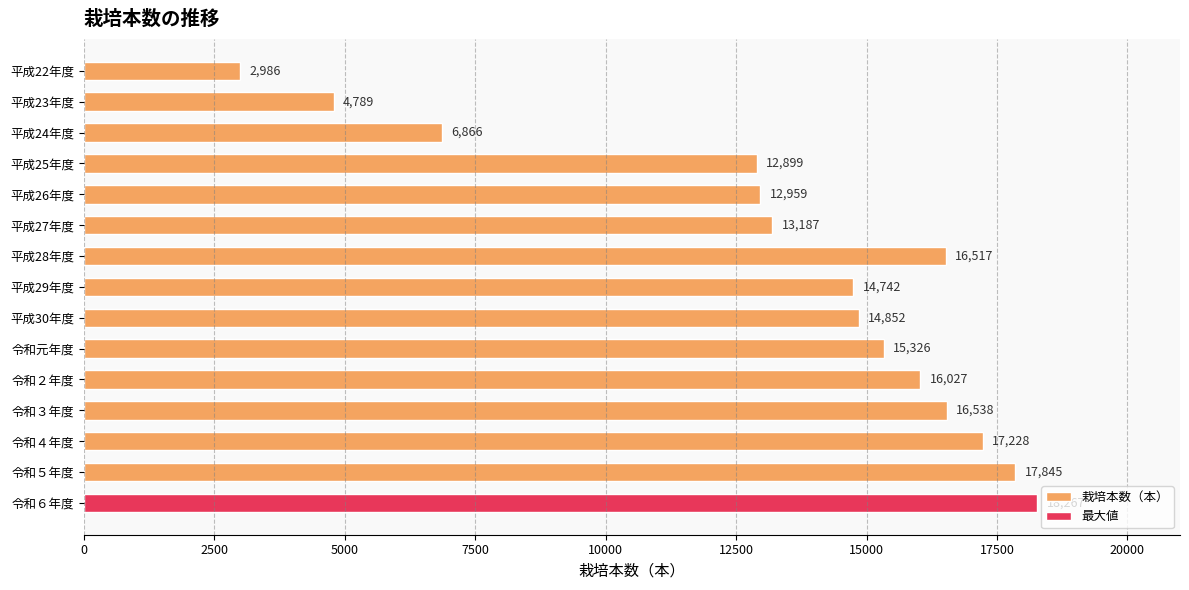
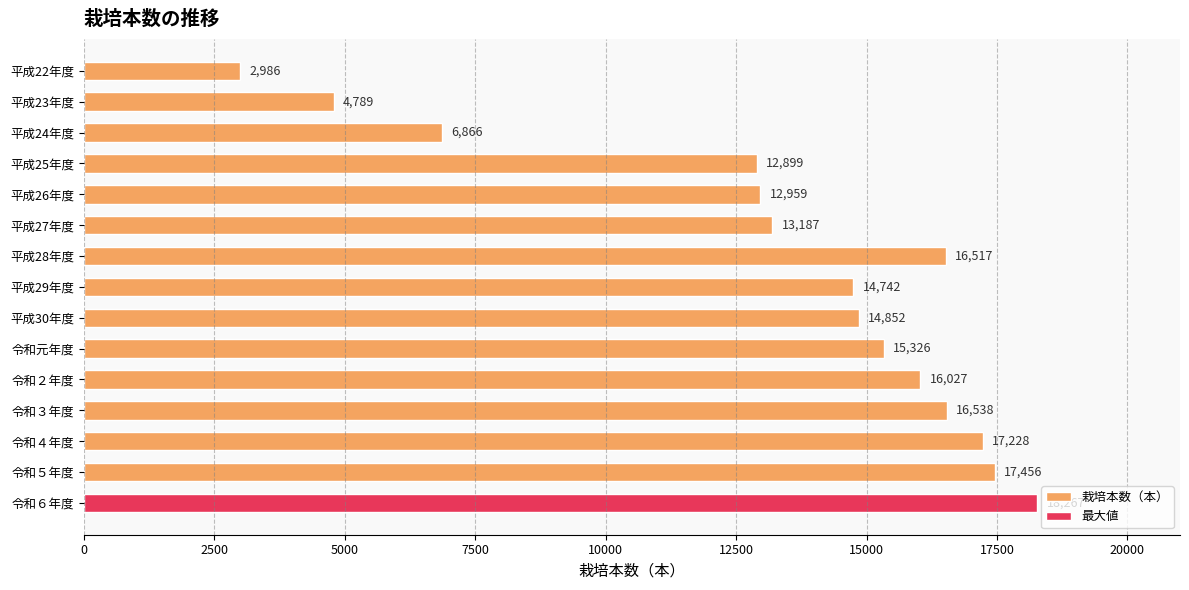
令和５年度: 17,845 -> 17,456
